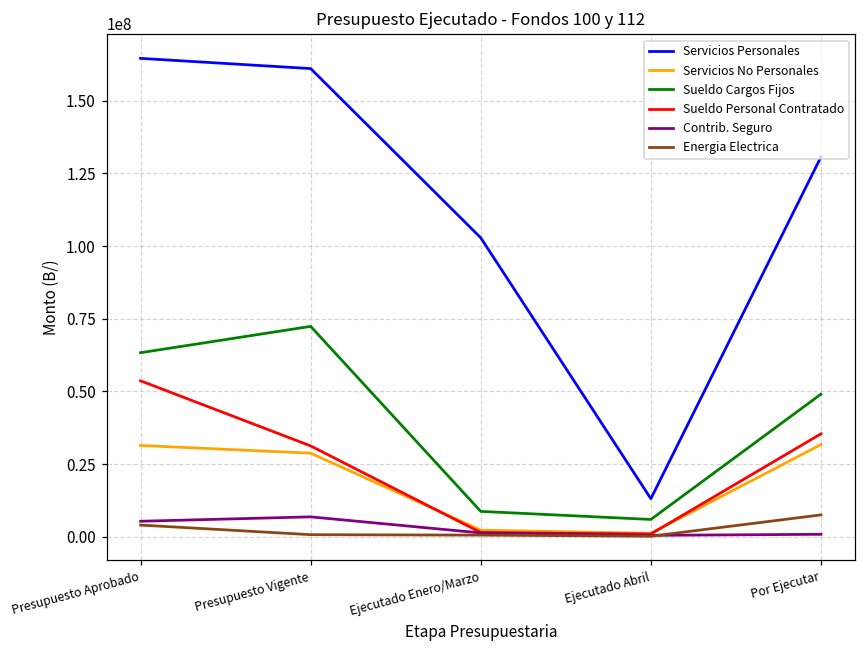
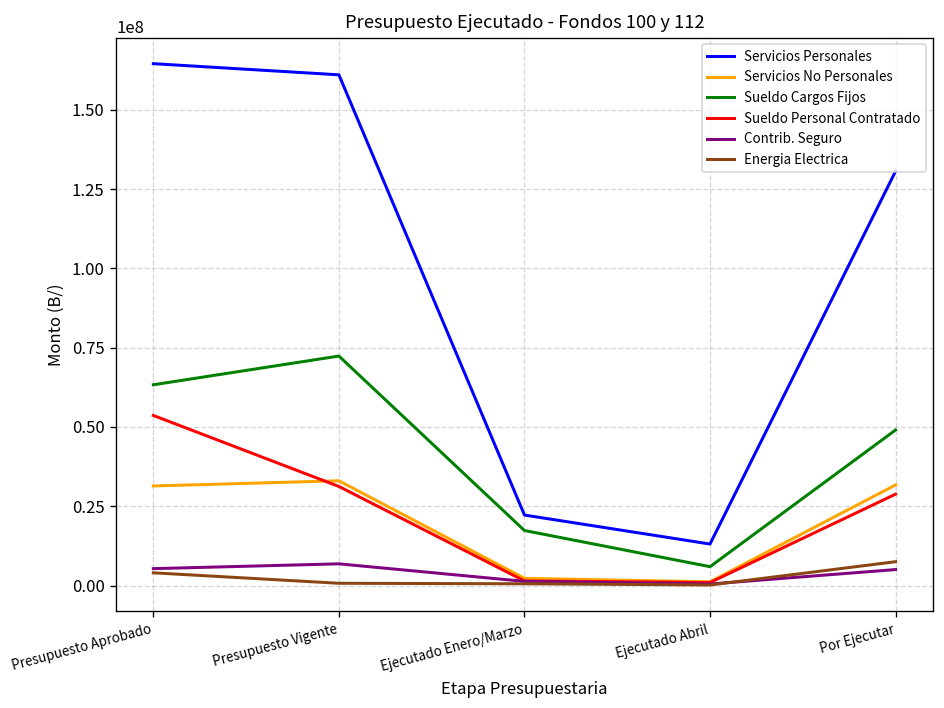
Servicios No Personales, Presupuesto Vigente: 29000000 -> 33000000
Servicios Personales, Ejecutado Enero/Marzo: 103000000 -> 22000000
Sueldo Cargos Fijos, Ejecutado Enero/Marzo: 9000000 -> 17000000
Sueldo Personal Contratado, Por Ejecutar: 35000000 -> 29000000
Contrib. Seguro, Por Ejecutar: 1000000 -> 5000000
